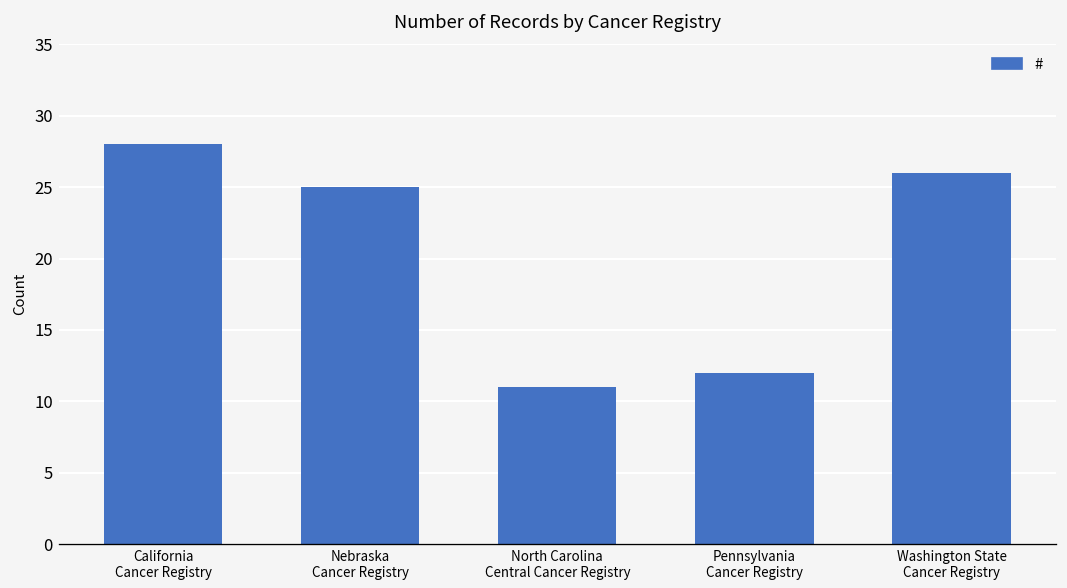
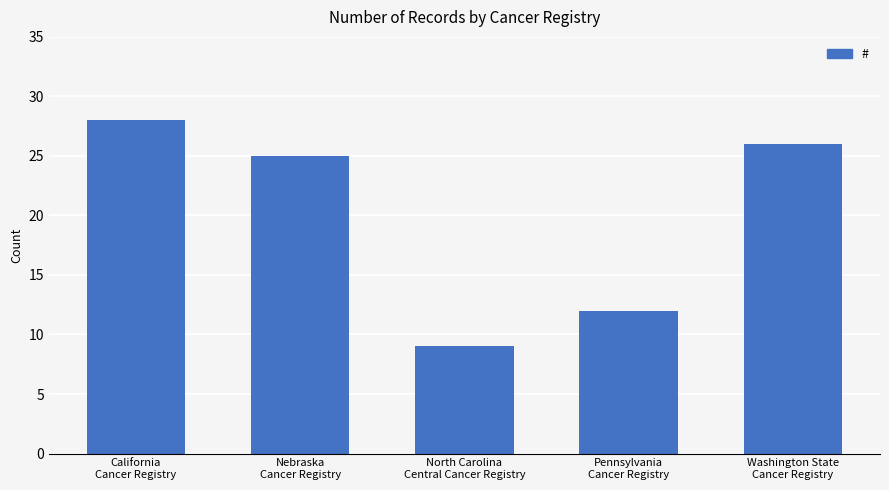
North Carolina Central Cancer Registry: 11 -> 9
